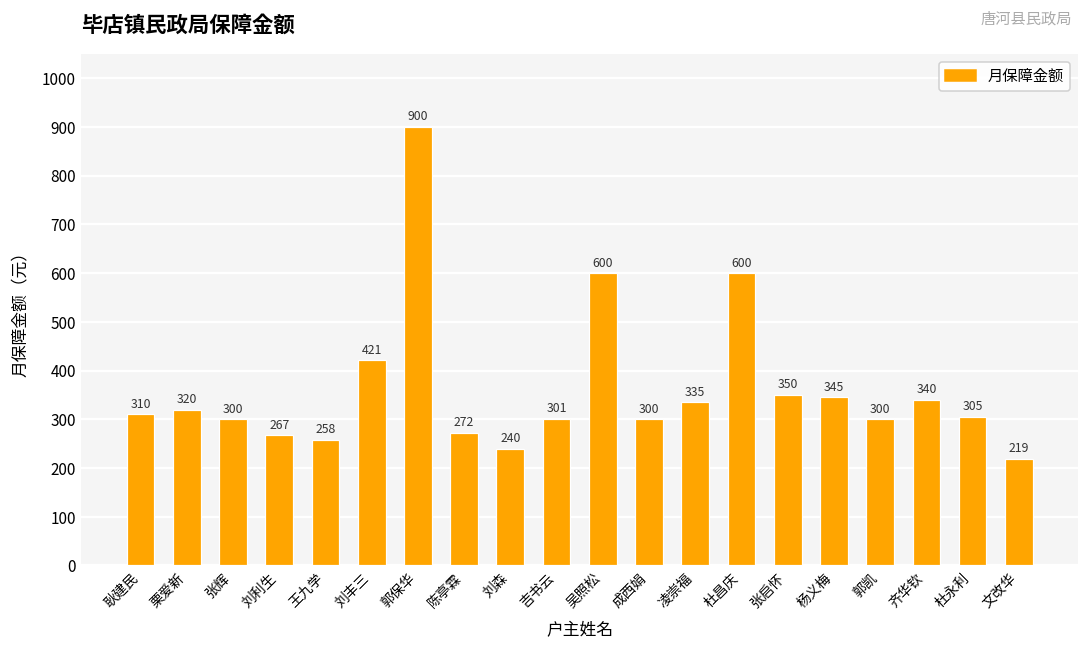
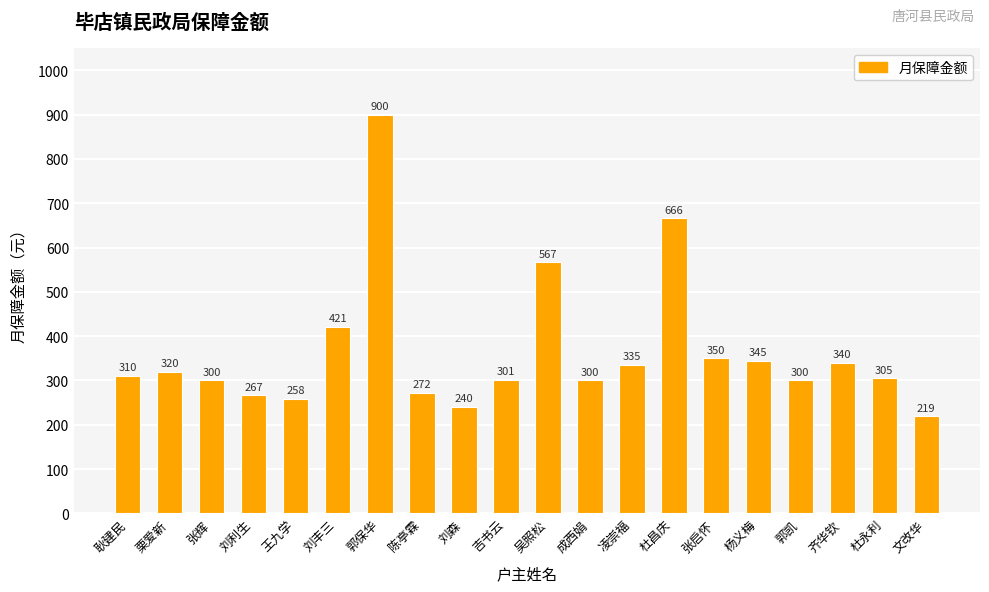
吴照松: 600 -> 567
杜昌庆: 600 -> 666
